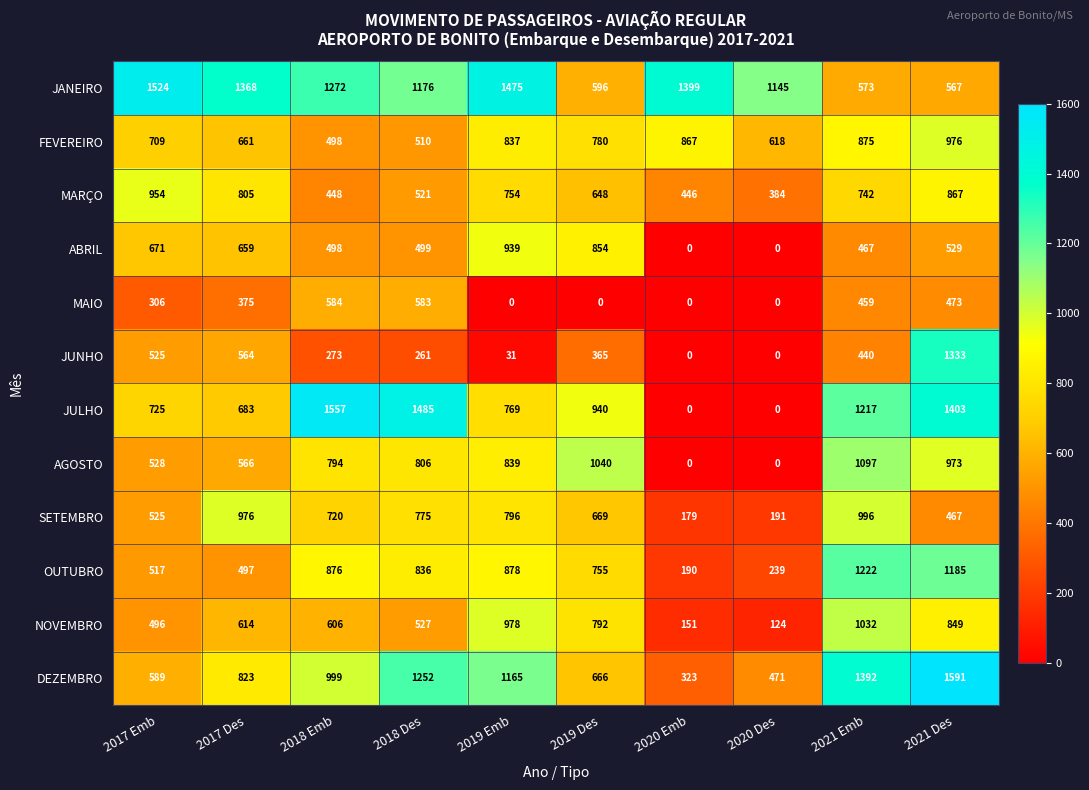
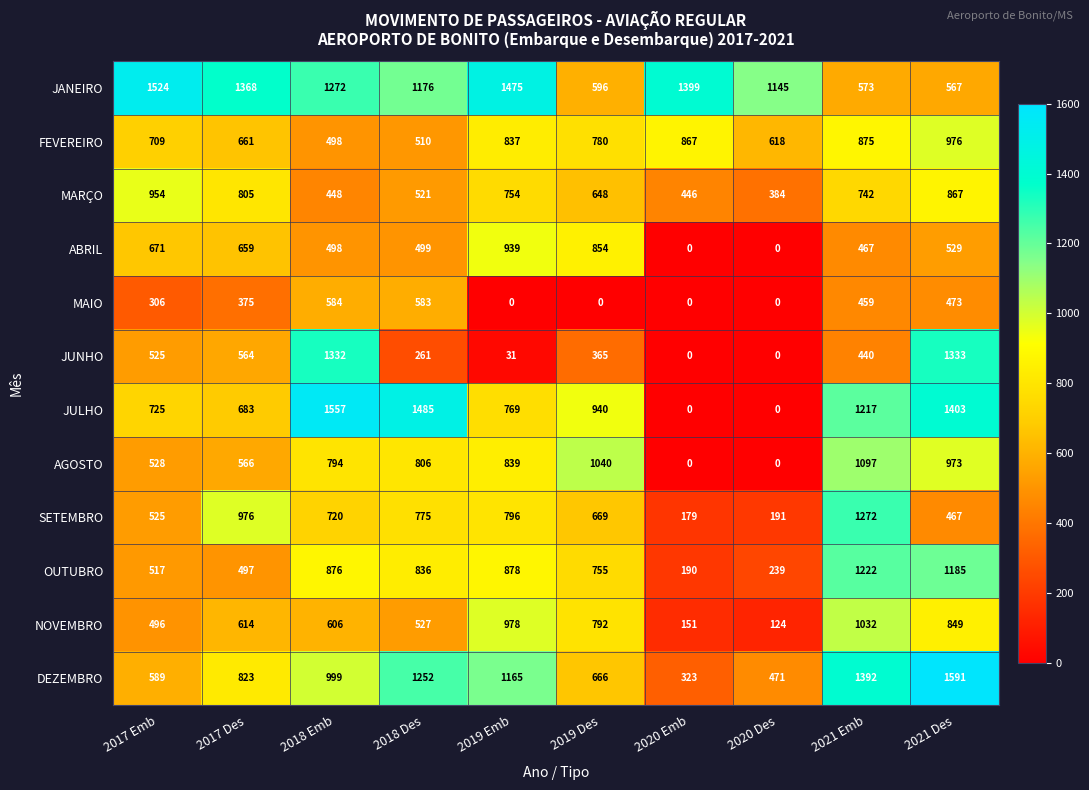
JUNHO, 2018 Emb: 273 -> 1332
SETEMBRO, 2021 Emb: 996 -> 1272
